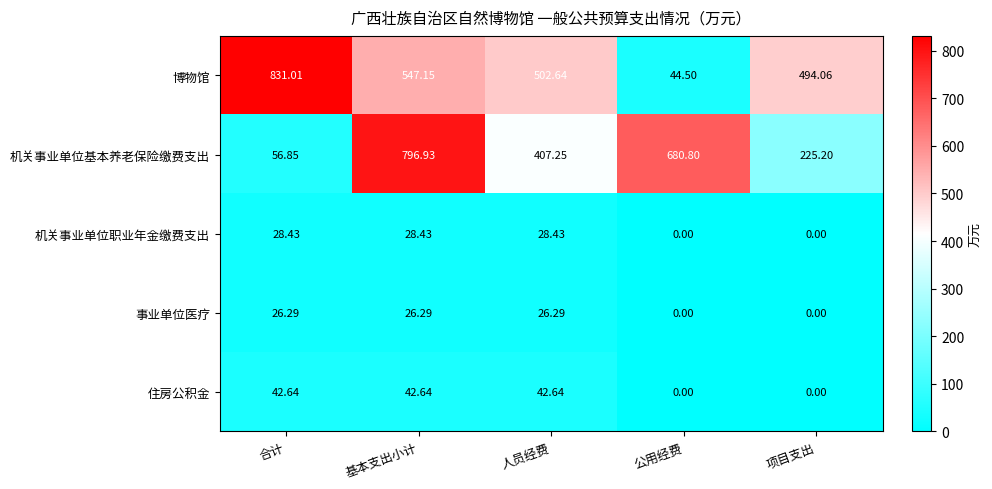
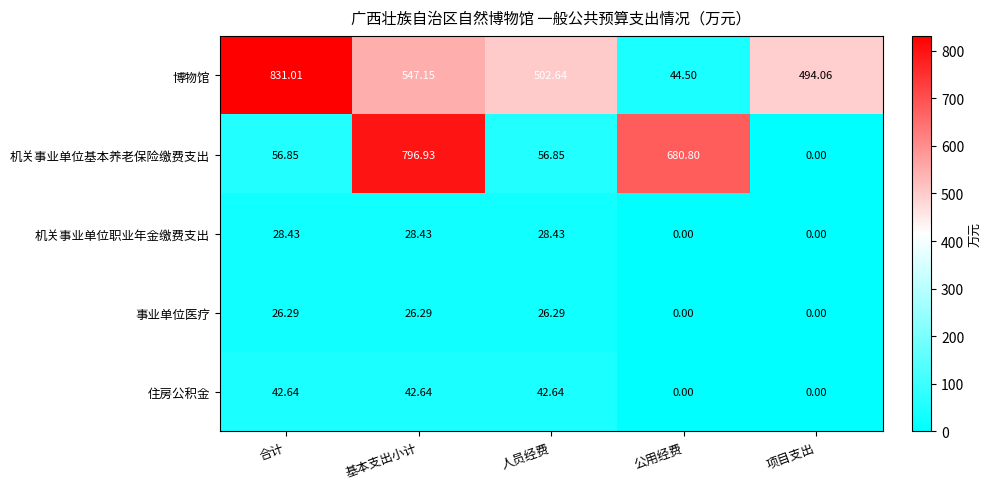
机关事业单位基本养老保险缴费支出, 人员经费: 407.25 -> 56.85
机关事业单位基本养老保险缴费支出, 项目支出: 225.20 -> 0.00
